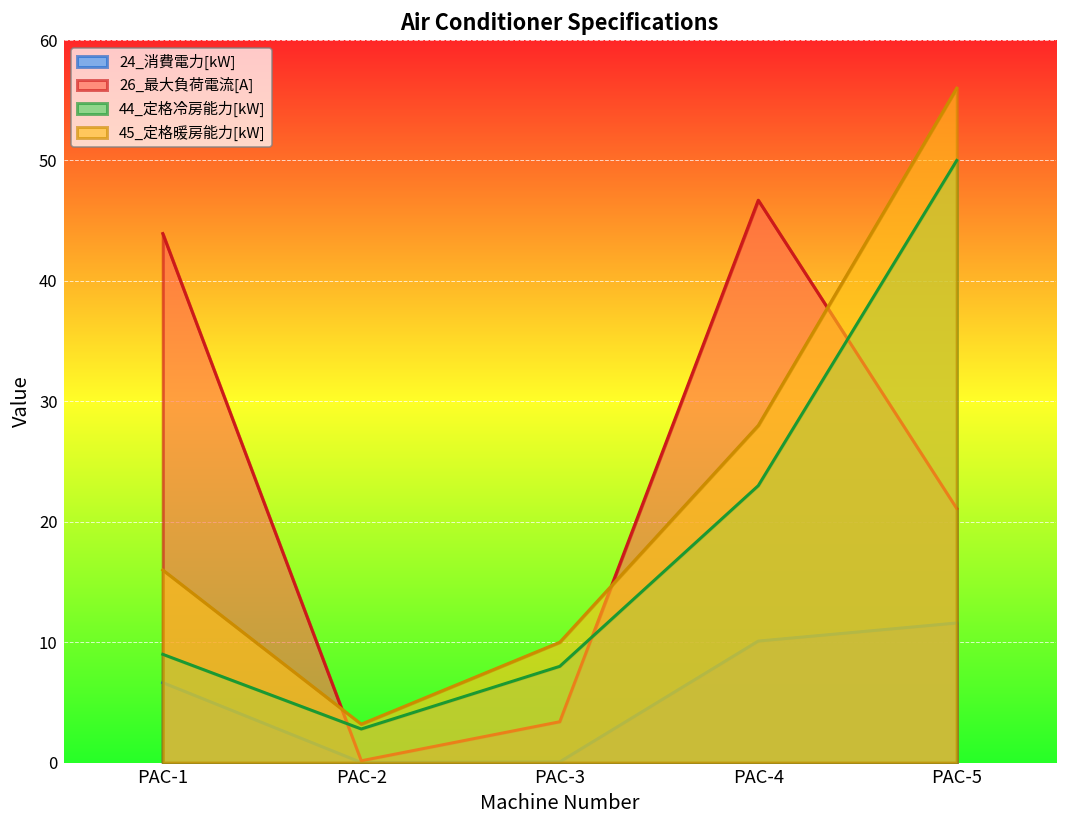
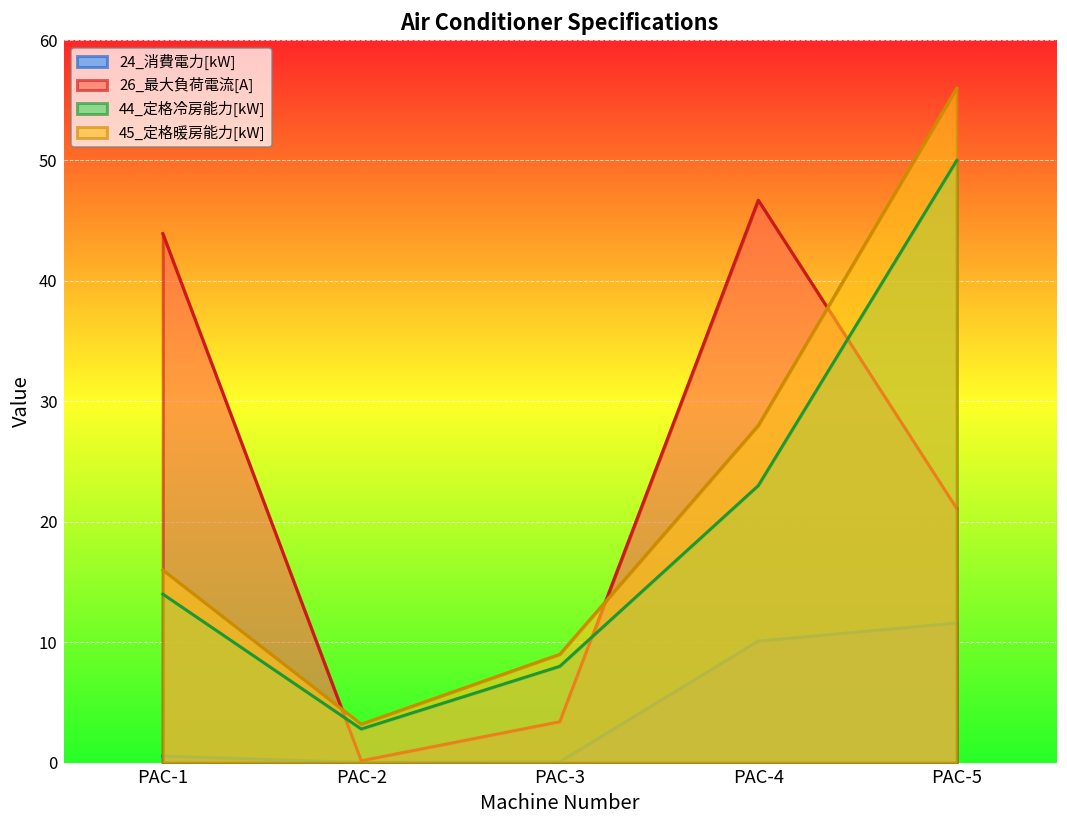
24_消費電力[kW], PAC-1: 6.7 -> 0.6
44_定格冷房能力[kW], PAC-1: 9 -> 14
45_定格暖房能力[kW], PAC-3: 10 -> 9
